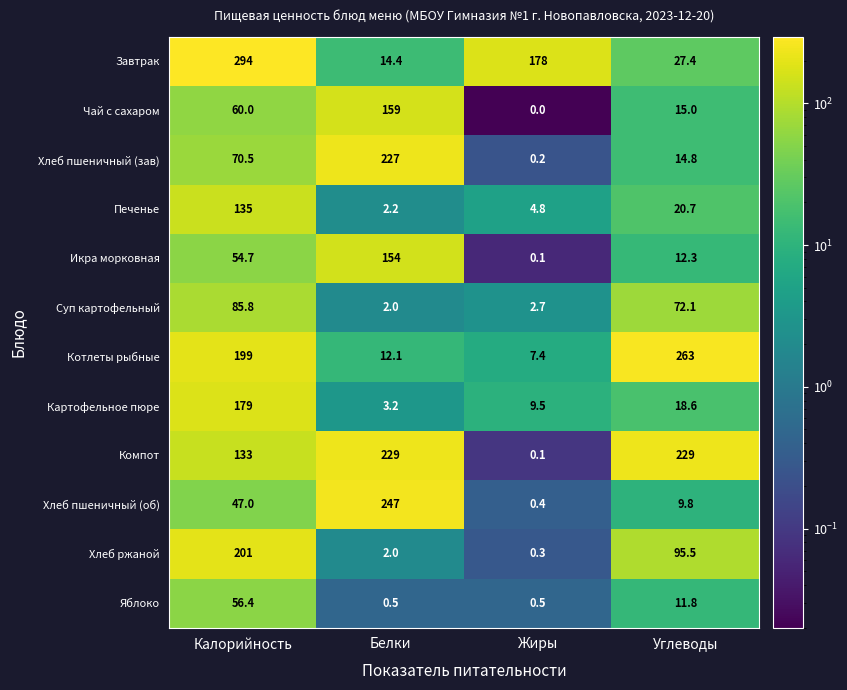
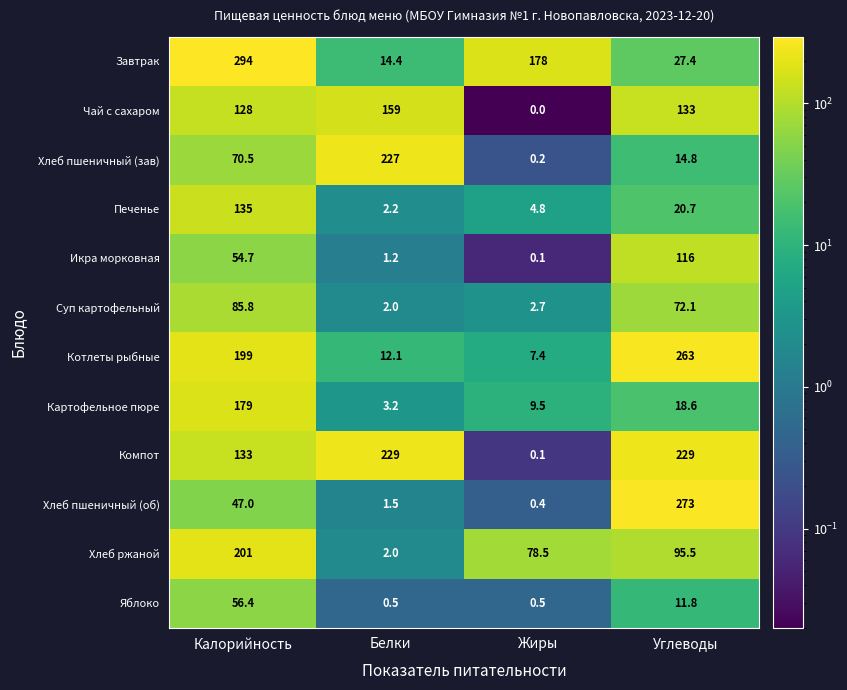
Чай с сахаром, Калорийность: 60.0 -> 128
Чай с сахаром, Углеводы: 15.0 -> 133
Икра морковная, Белки: 154 -> 1.2
Икра морковная, Углеводы: 12.3 -> 116
Хлеб пшеничный (об), Белки: 247 -> 1.5
Хлеб пшеничный (об), Углеводы: 9.8 -> 273
Хлеб ржаной, Жиры: 0.3 -> 78.5
